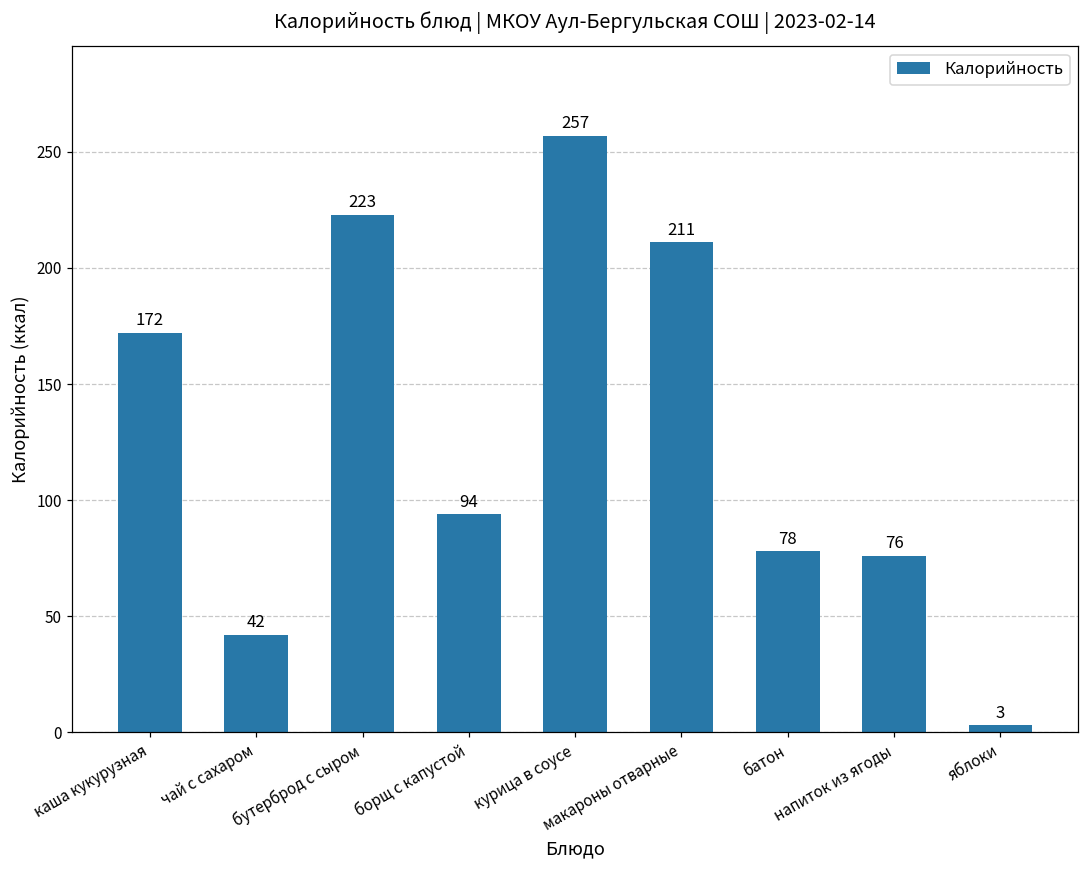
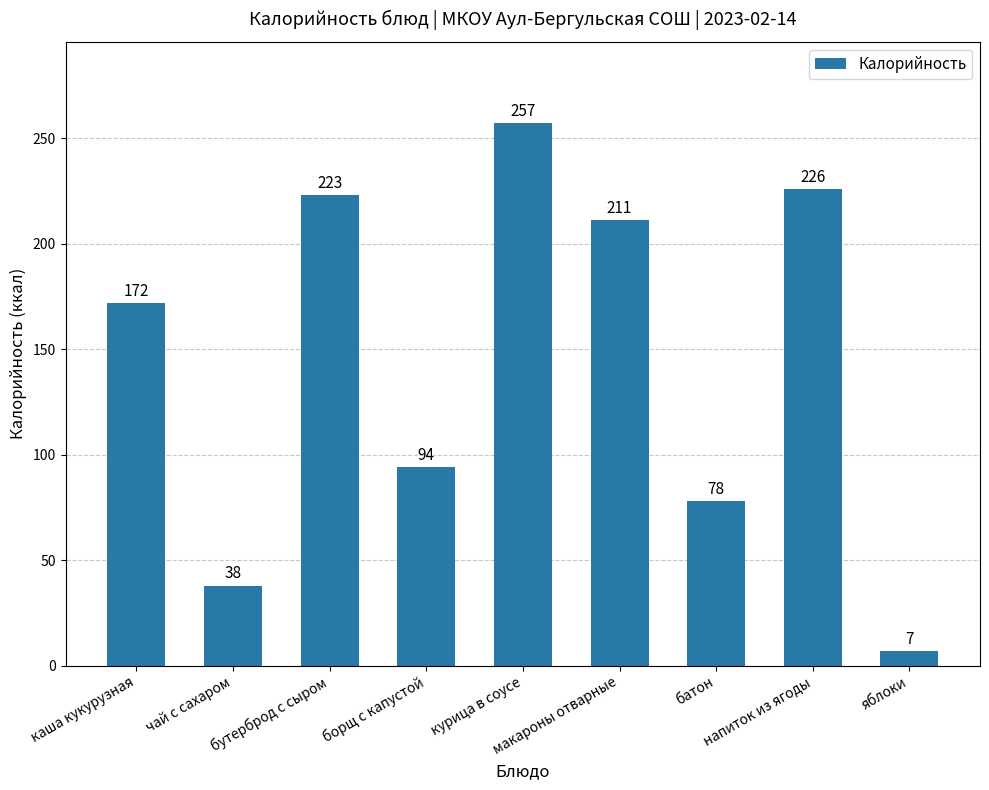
чай с сахаром: 42 -> 38
напиток из ягоды: 76 -> 226
яблоки: 3 -> 7
